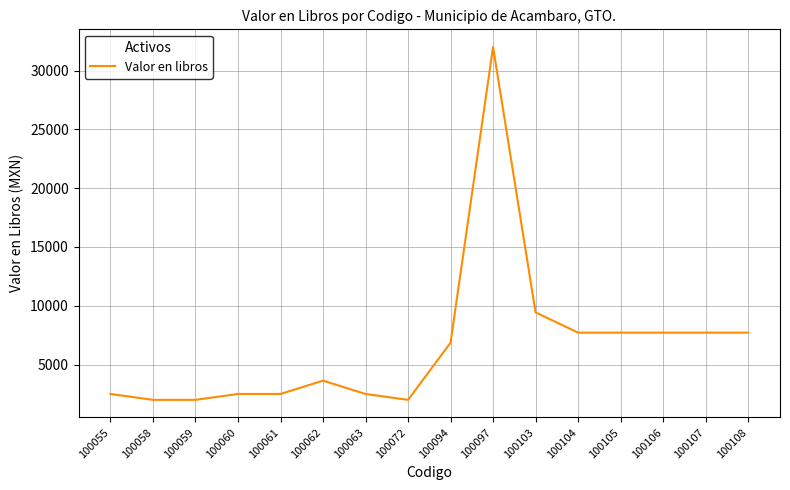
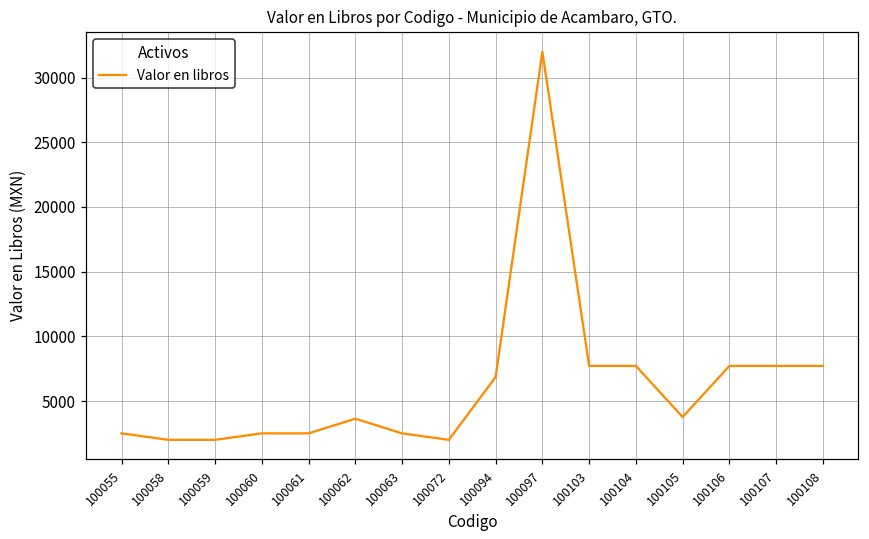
100103: 9400 -> 7700
100105: 7700 -> 3800
